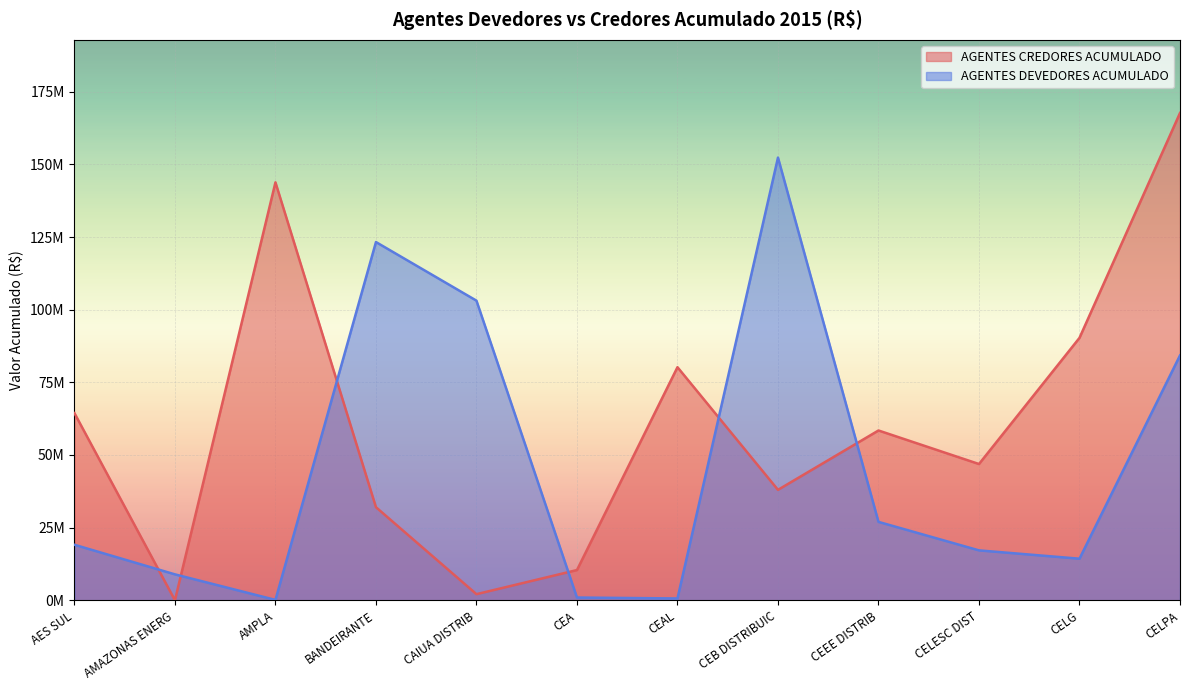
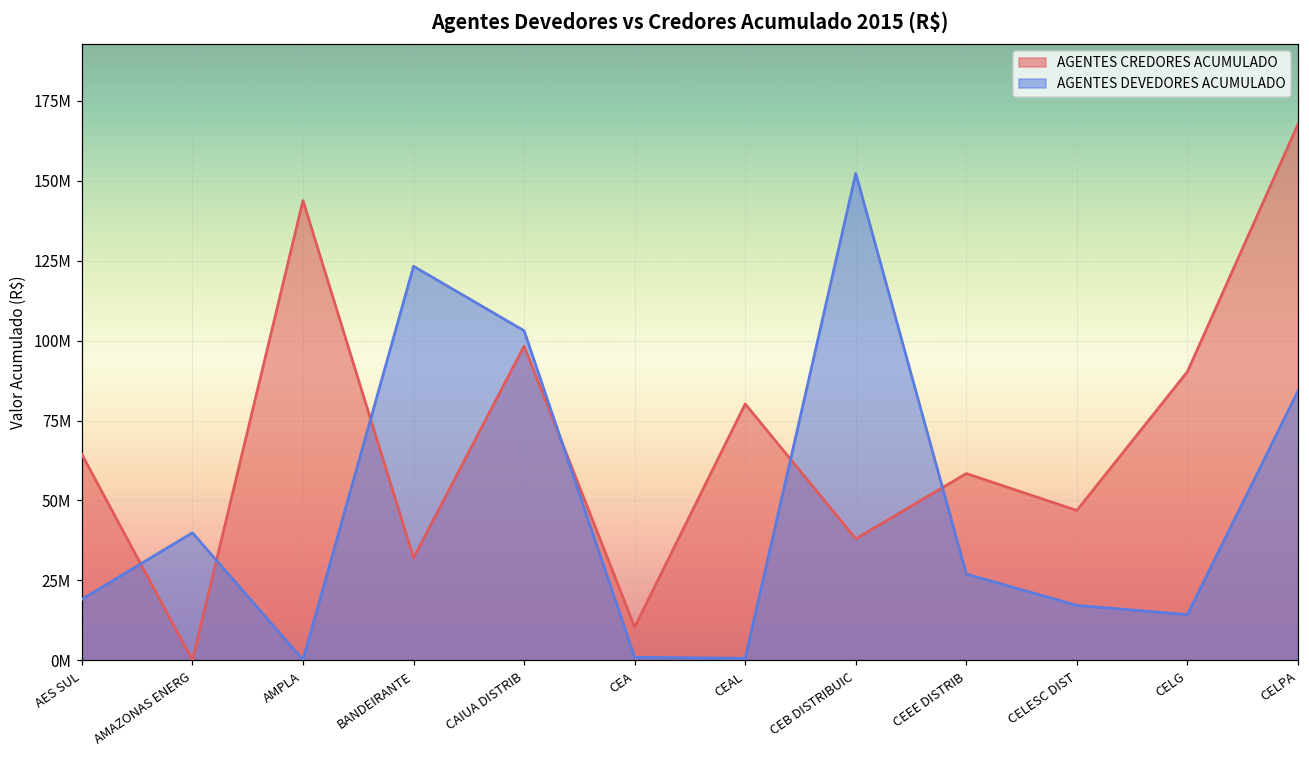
AGENTES DEVEDORES ACUMULADO, AMAZONAS ENERG: 9000000 -> 40000000
AGENTES CREDORES ACUMULADO, CAIUA DISTRIB: 2000000 -> 98000000
